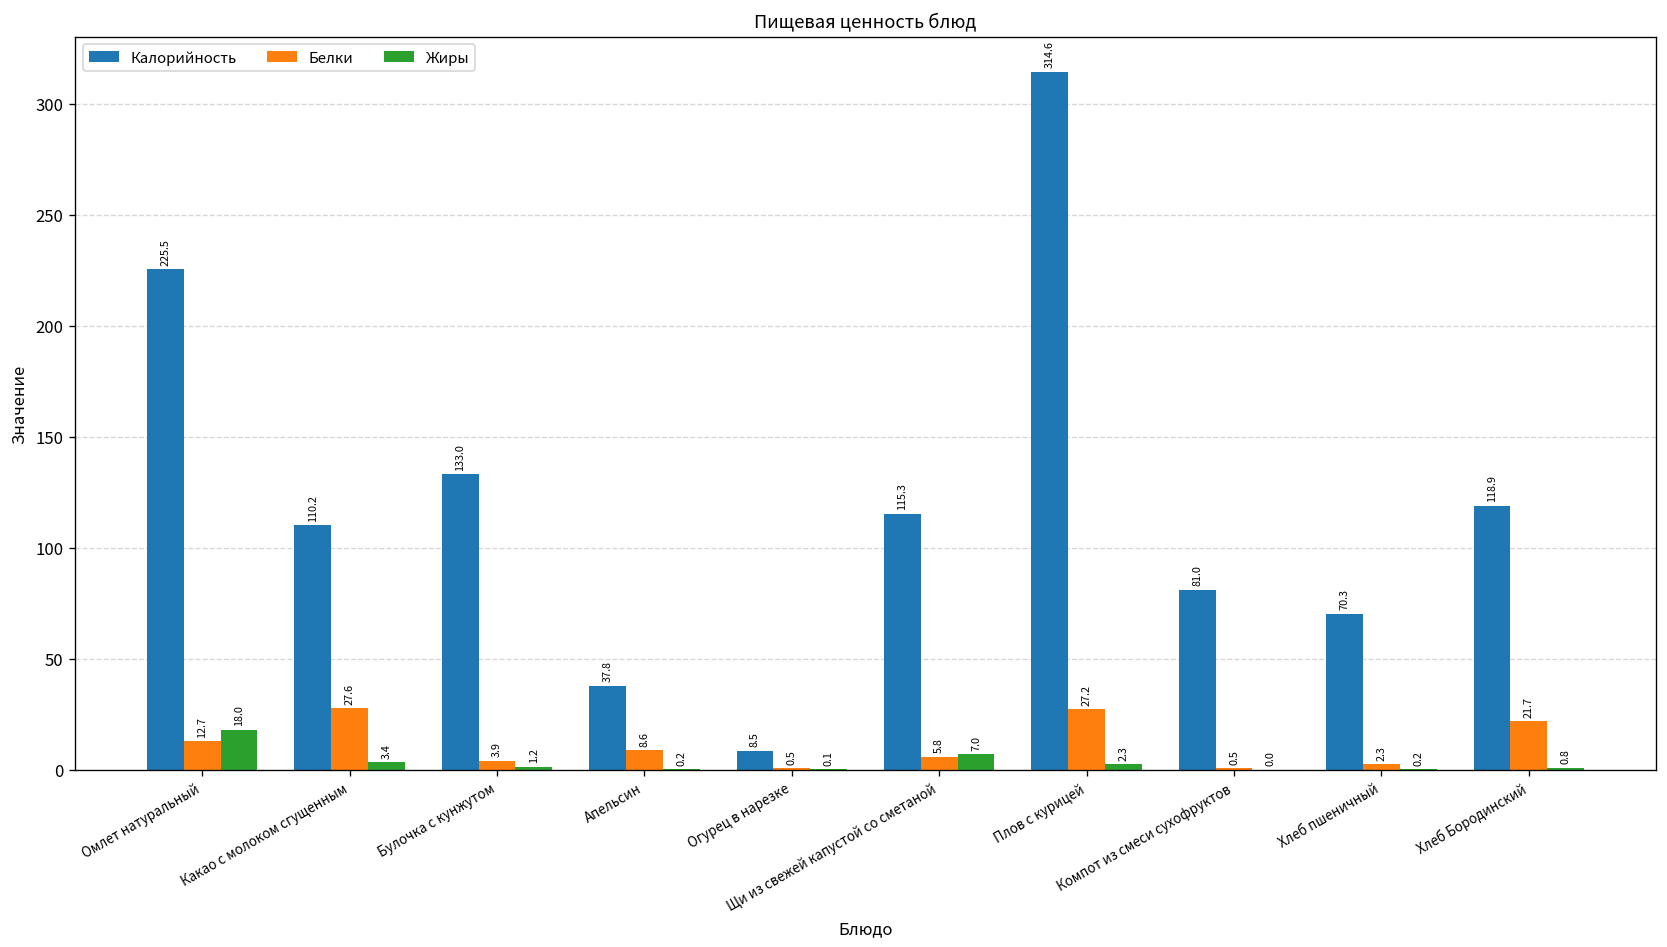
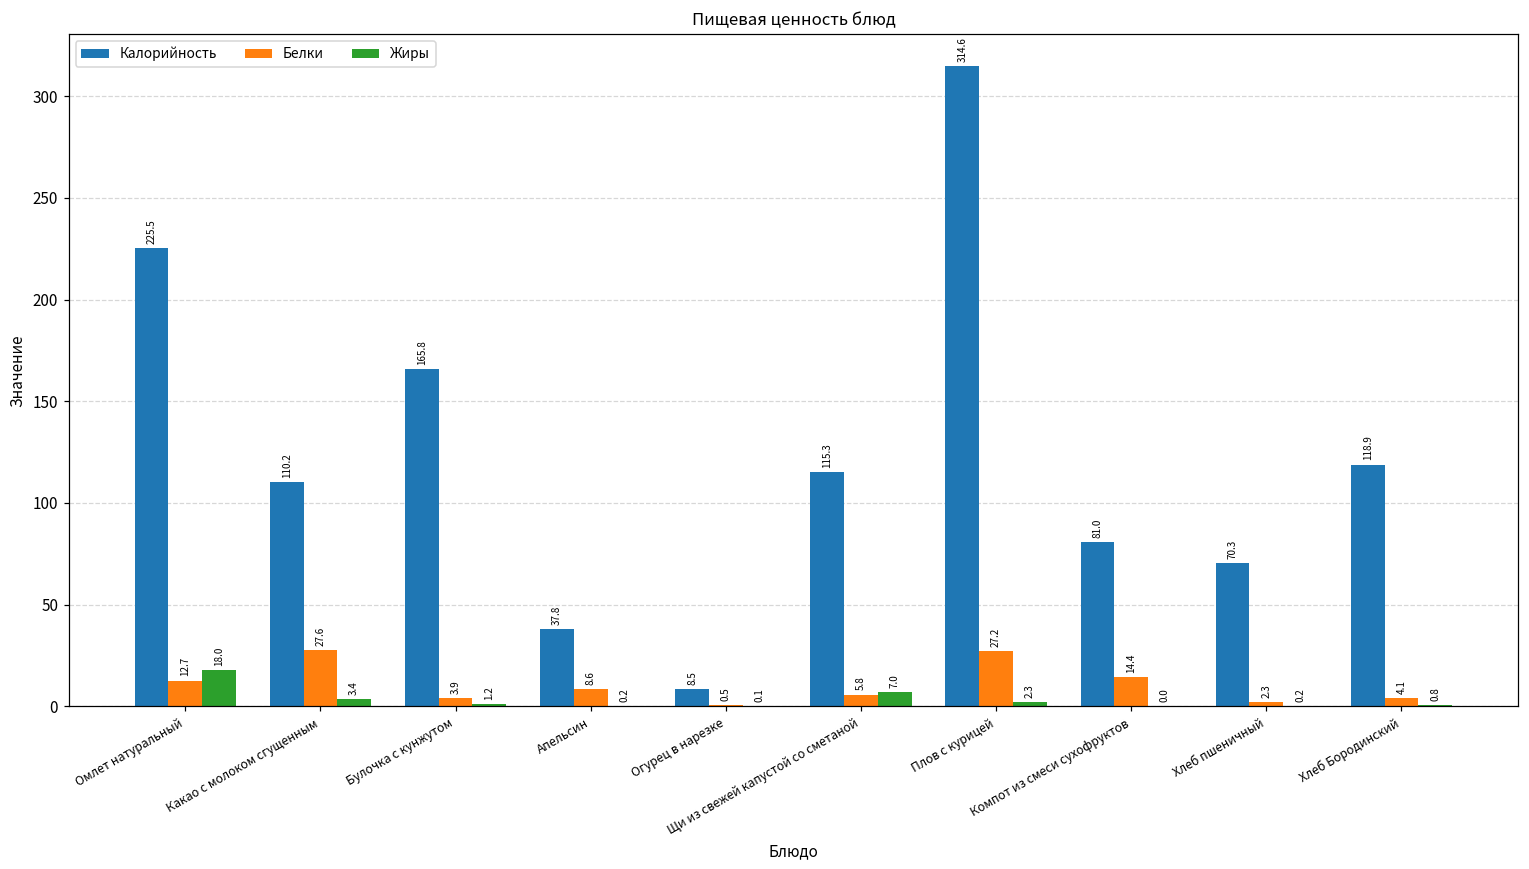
Калорийность, Булочка с кунжутом: 133.0 -> 165.8
Белки, Компот из смеси сухофруктов: 0.5 -> 14.4
Белки, Хлеб Бородинский: 21.7 -> 4.1
